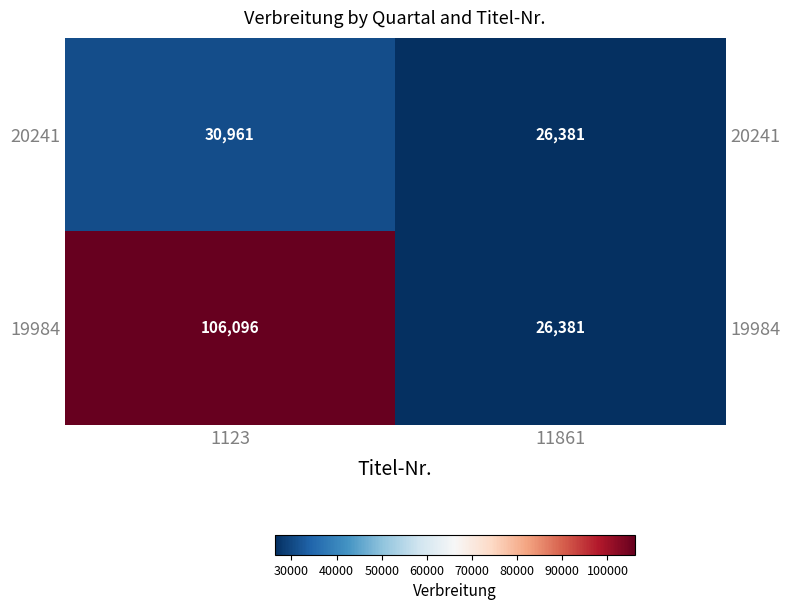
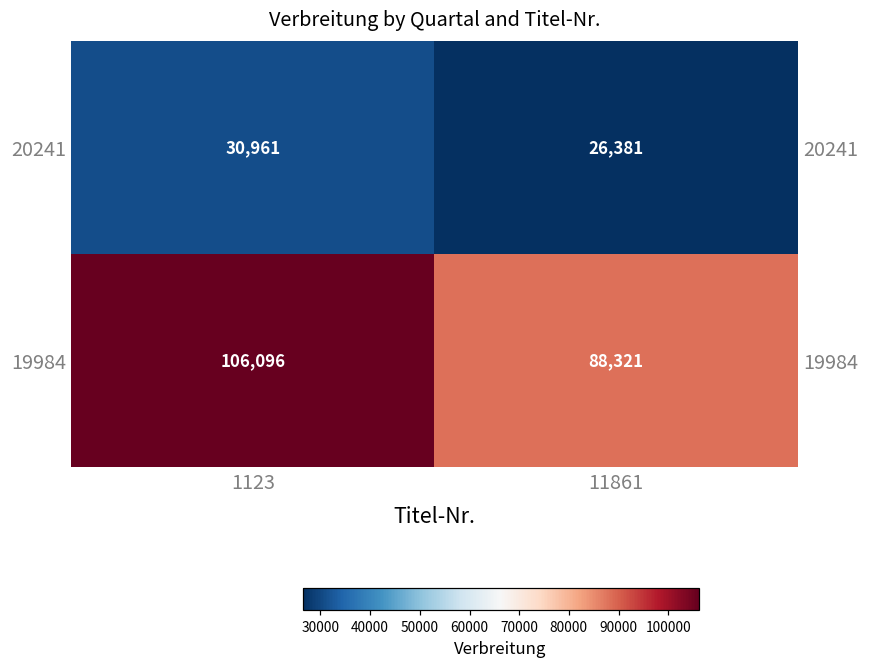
19984, 11861: 26,381 -> 88,321
